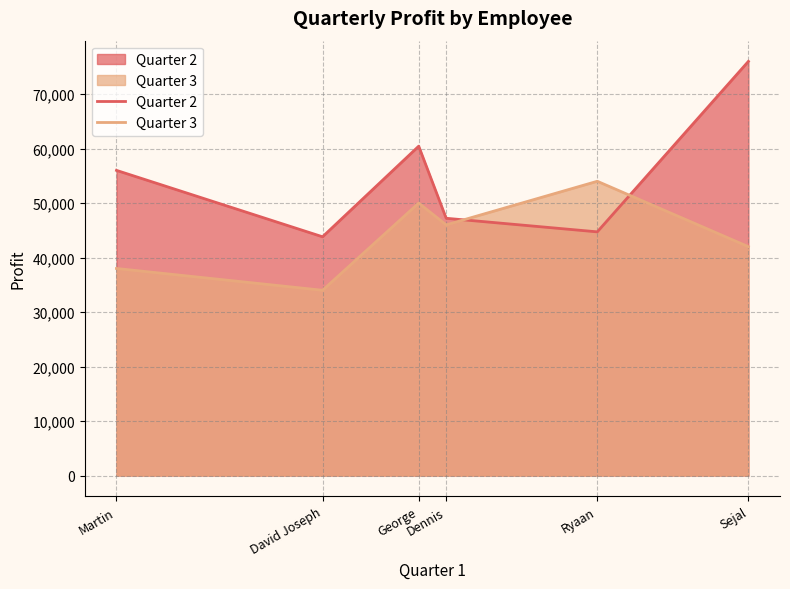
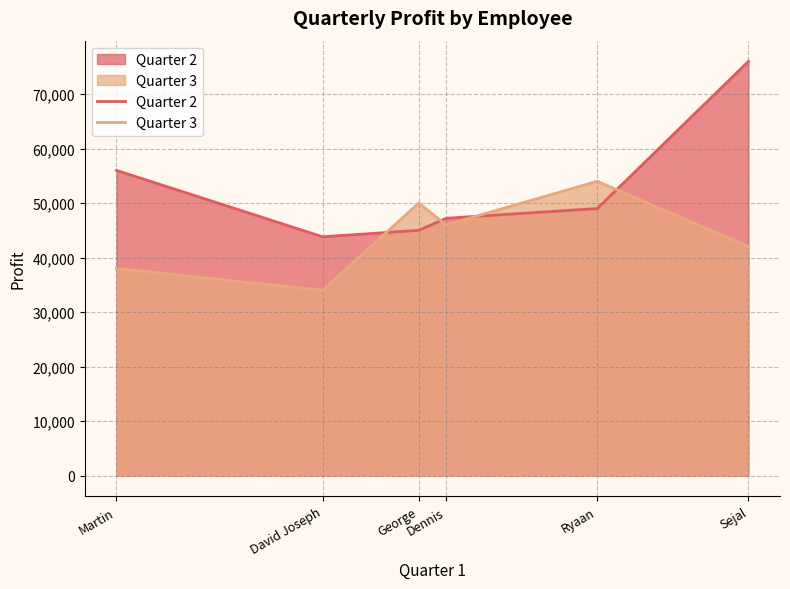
Quarter 2, George: 60,000 -> 45,000
Quarter 2, Ryaan: 45,000 -> 49,000
